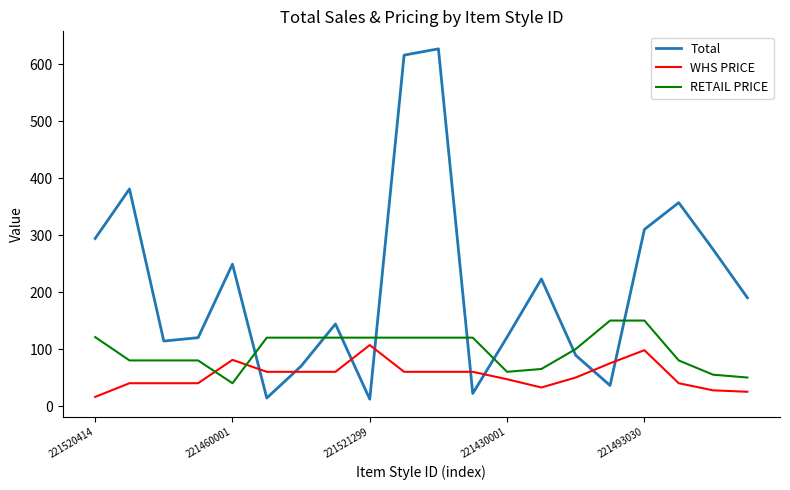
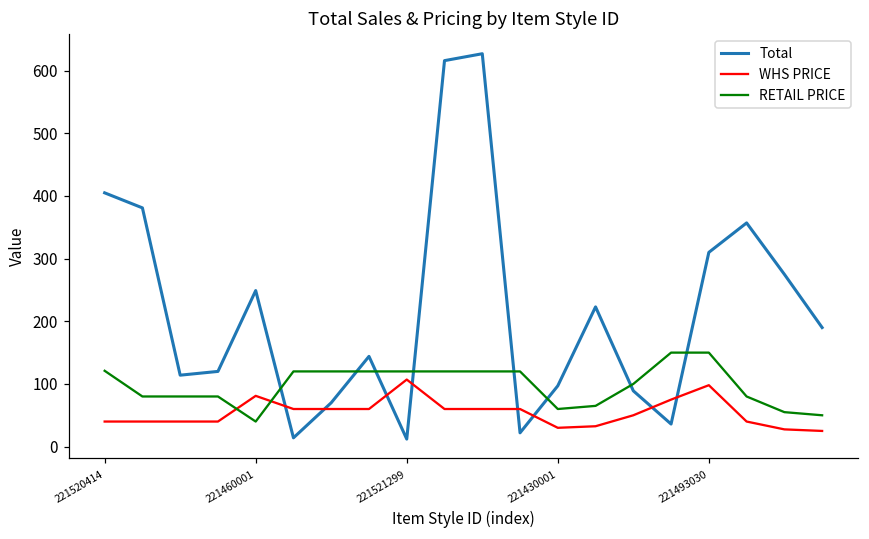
Total, 221520414: 290 -> 410
WHS PRICE, 221520414: 20 -> 40
Total, 221430001: 120 -> 100
WHS PRICE, 221430001: 50 -> 30
